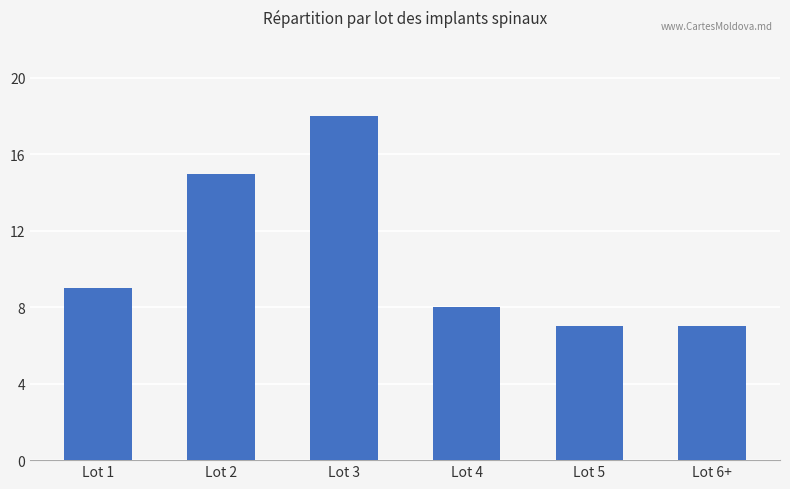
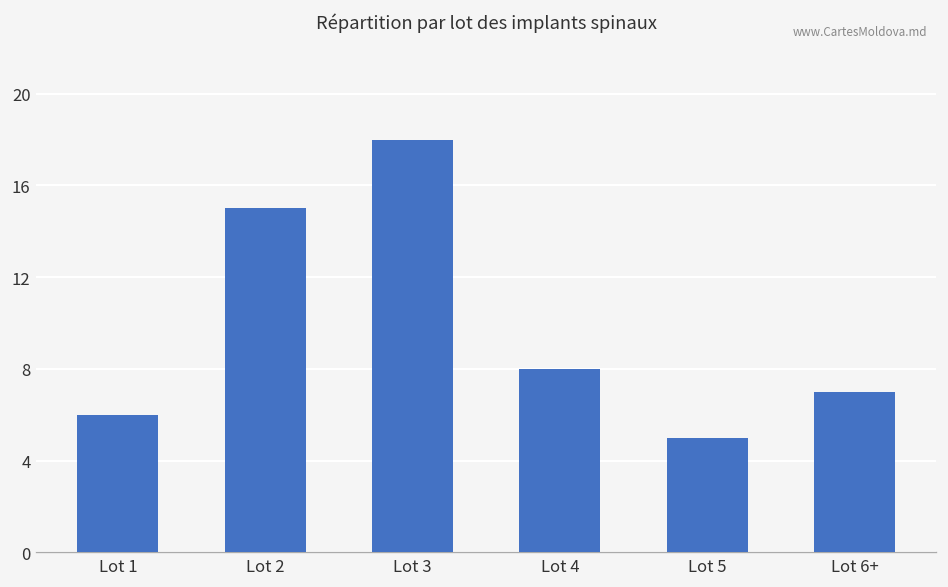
Lot 1: 9 -> 6
Lot 5: 7 -> 5
